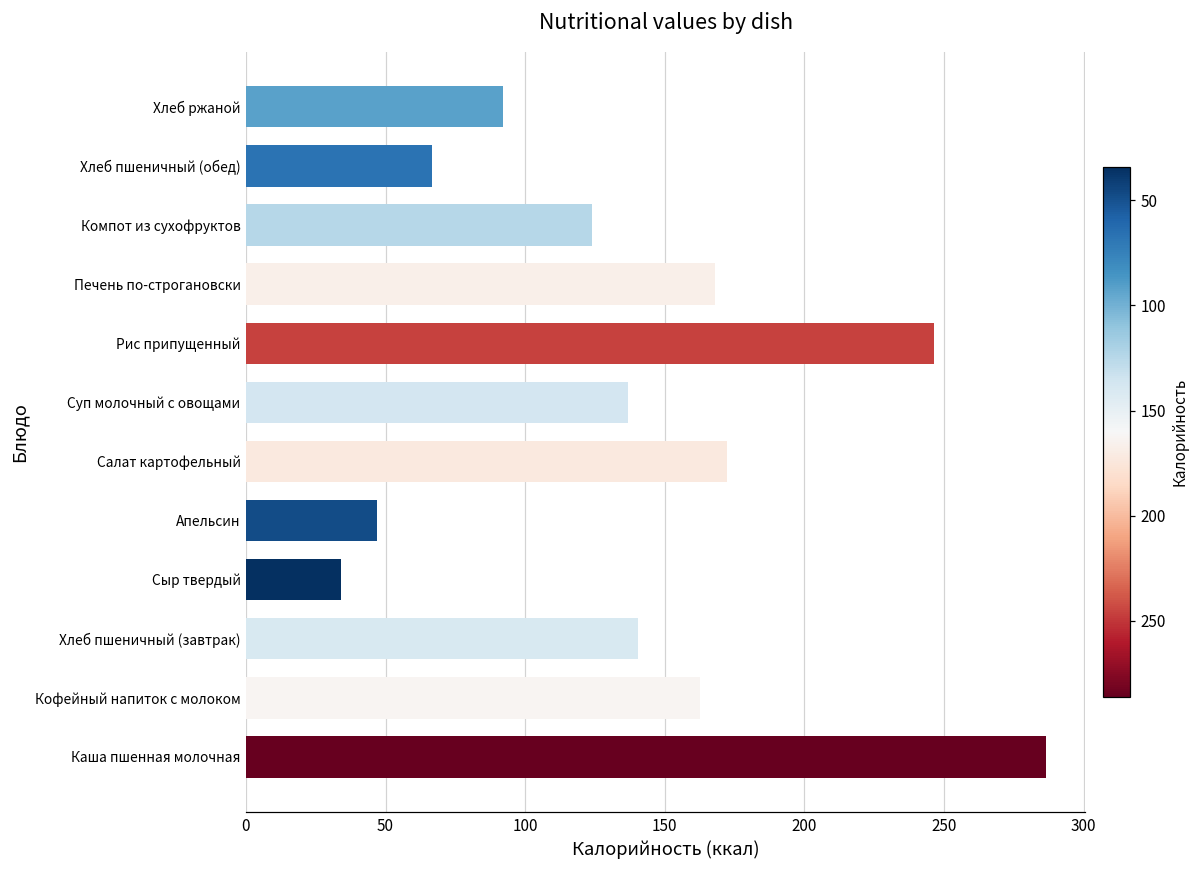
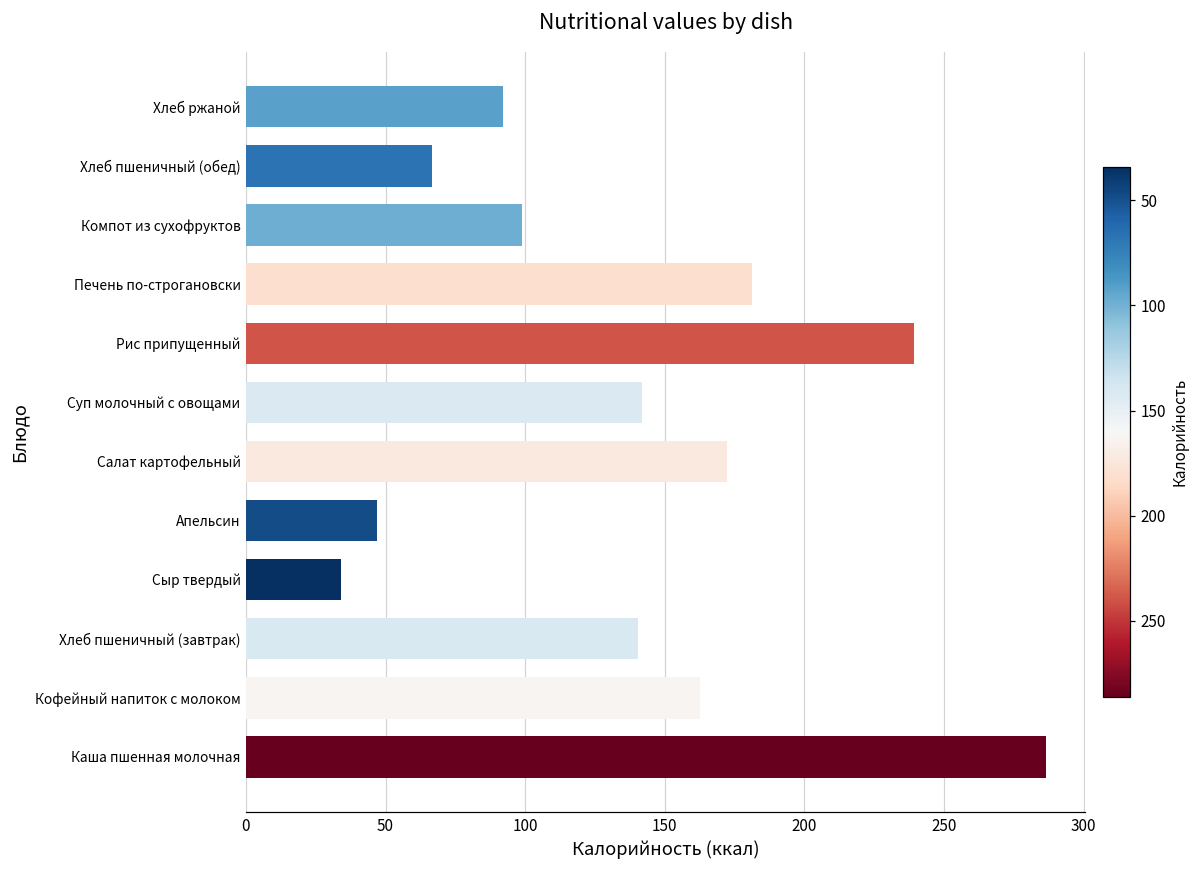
Компот из сухофруктов: 124 -> 99
Печень по-строгановски: 168 -> 181
Рис припущенный: 246 -> 239
Суп молочный с овощами: 137 -> 142
